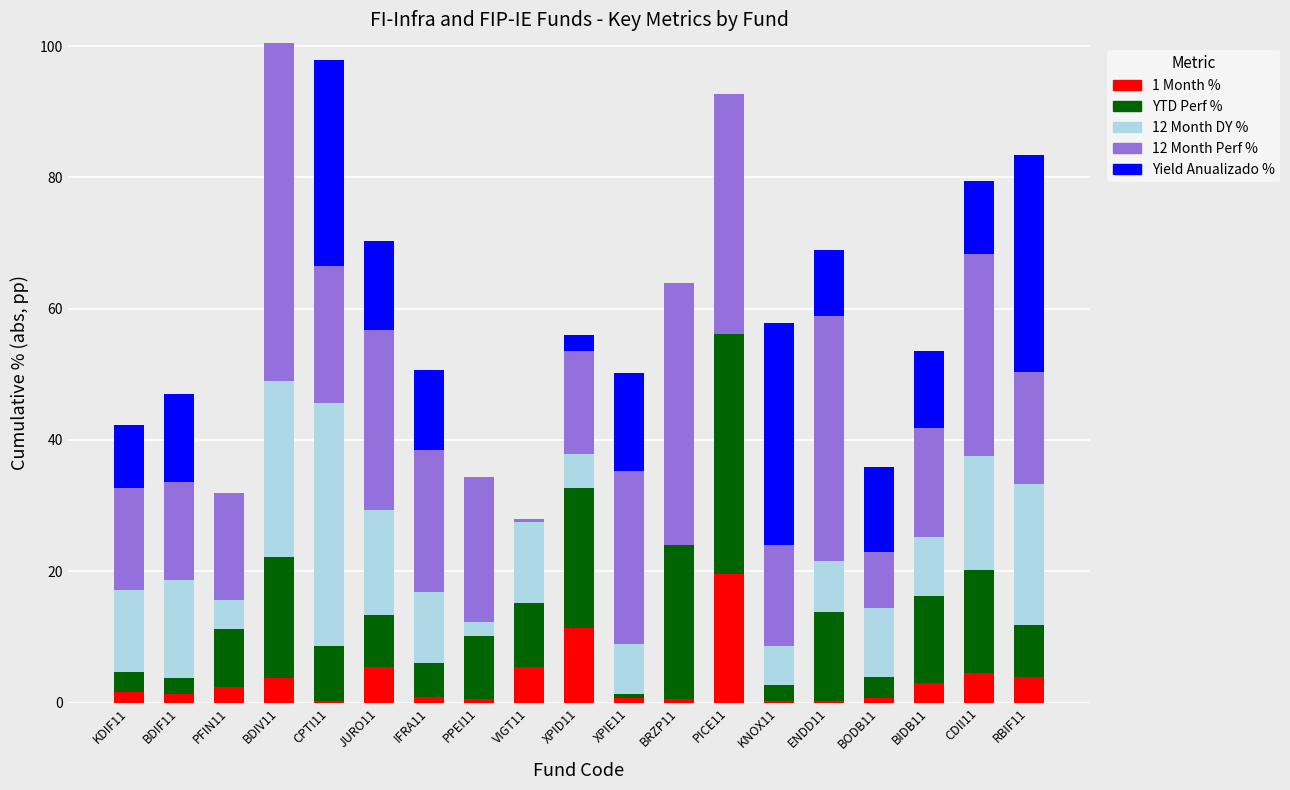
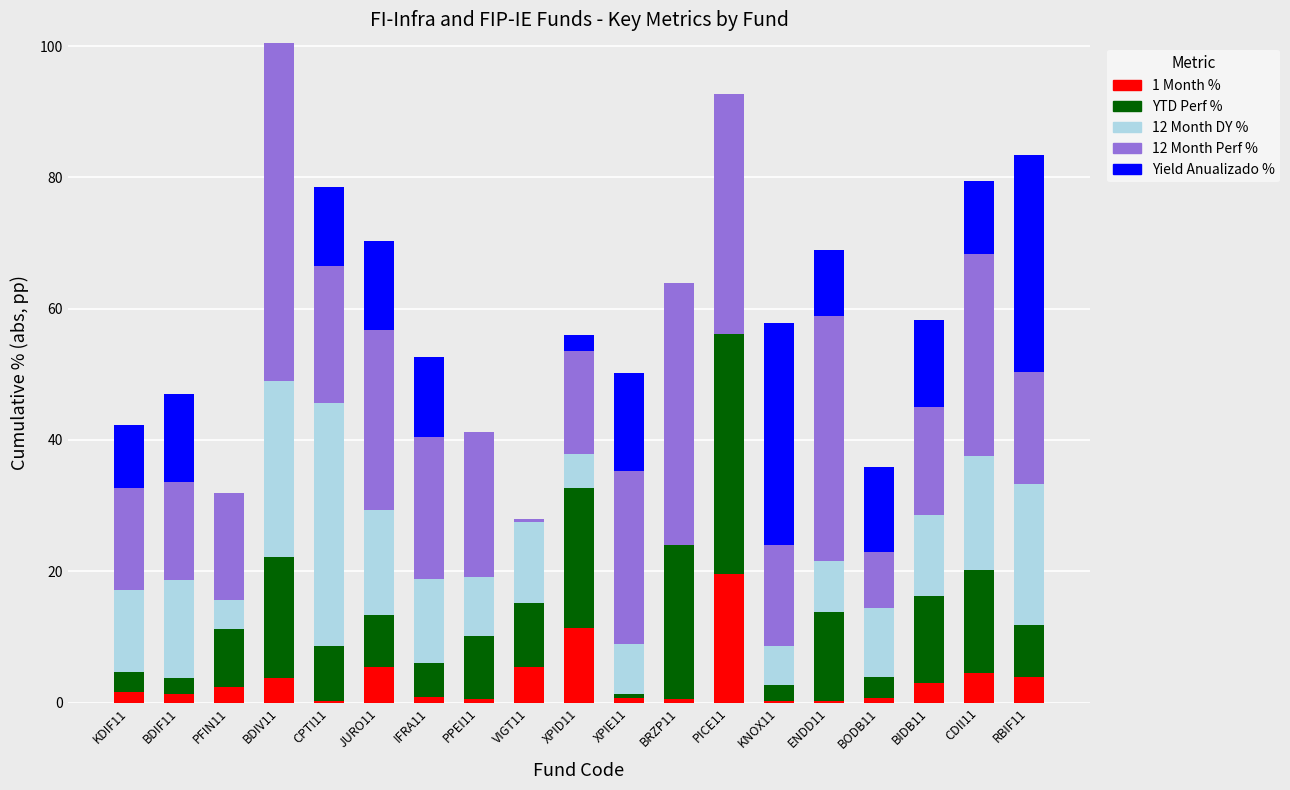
Yield Anualizado %, CPTI11: 31 -> 12
12 Month DY %, IFRA11: 11 -> 13
12 Month DY %, PPEI11: 2 -> 9
12 Month DY %, BIDB11: 9 -> 12
Yield Anualizado %, BIDB11: 12 -> 13
